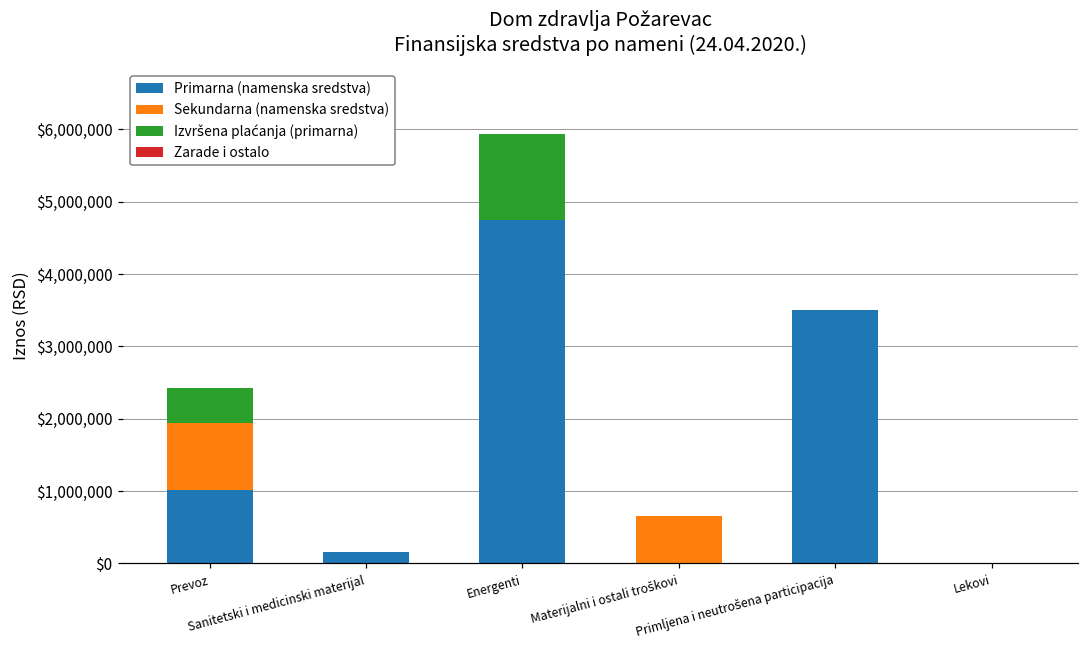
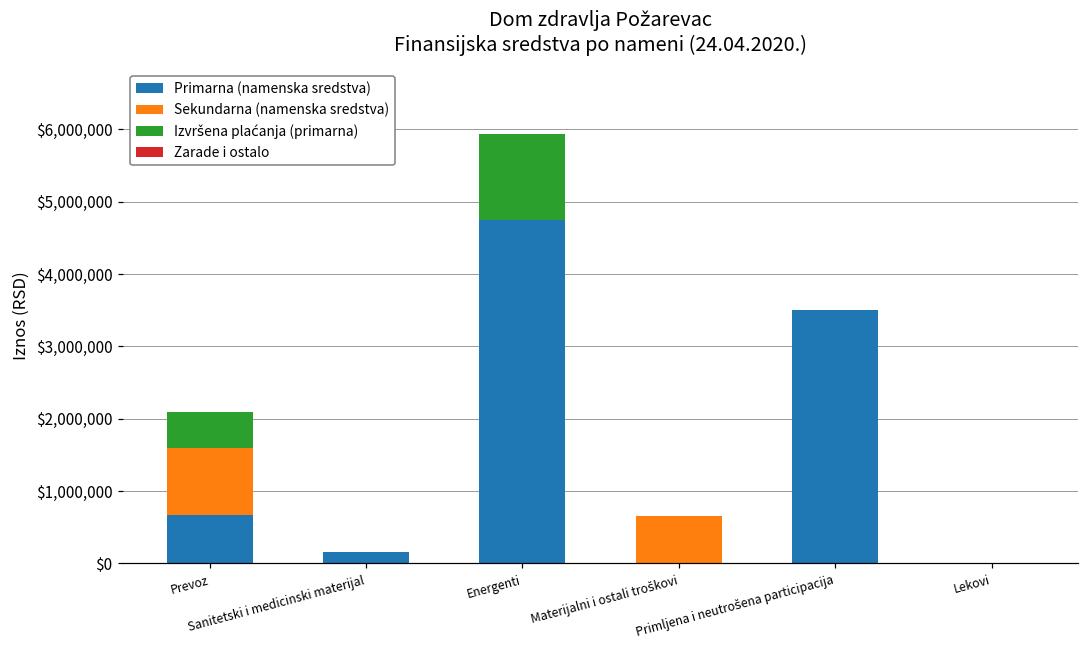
Primarna (namenska sredstva), Prevoz: $1,000,000 -> $700,000
